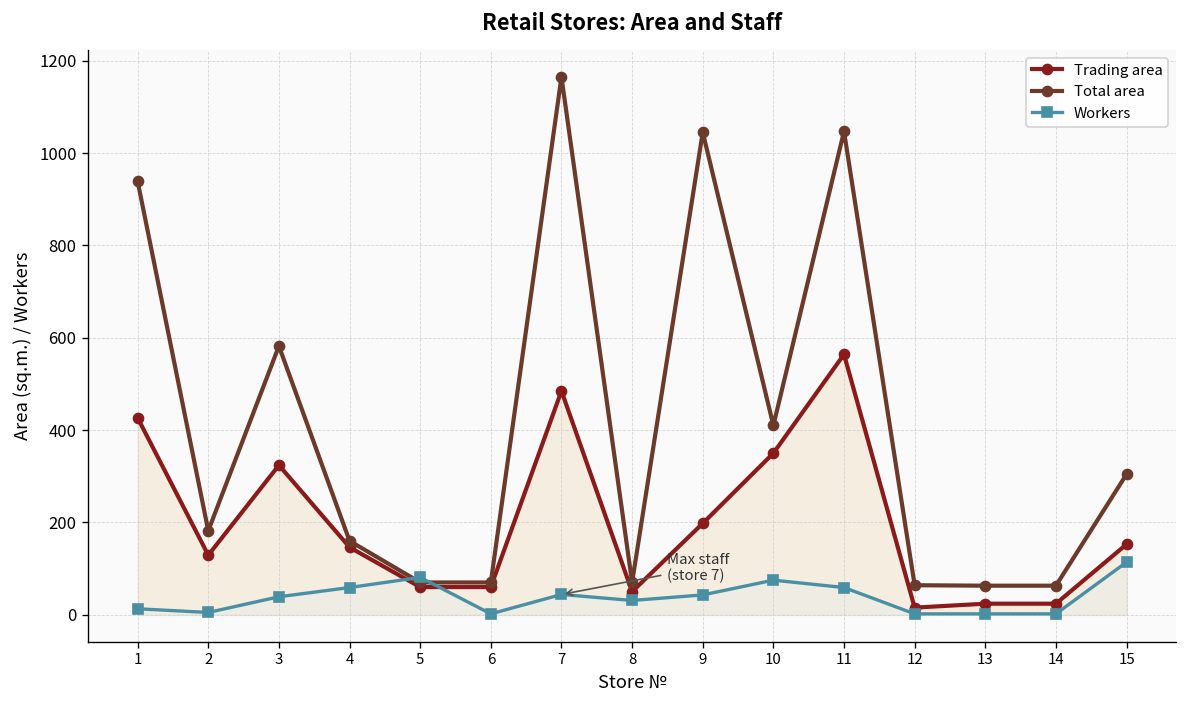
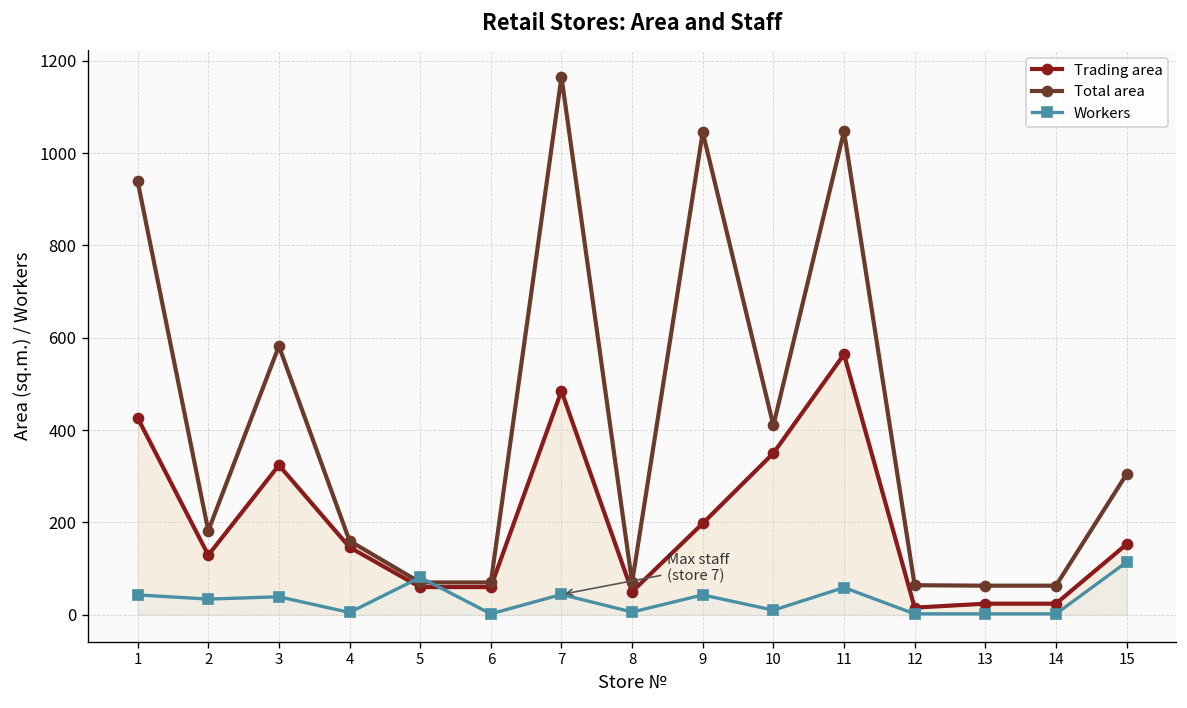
Workers, 1: 10 -> 40
Workers, 2: 10 -> 30
Workers, 4: 60 -> 10
Workers, 8: 30 -> 10
Workers, 10: 80 -> 10
